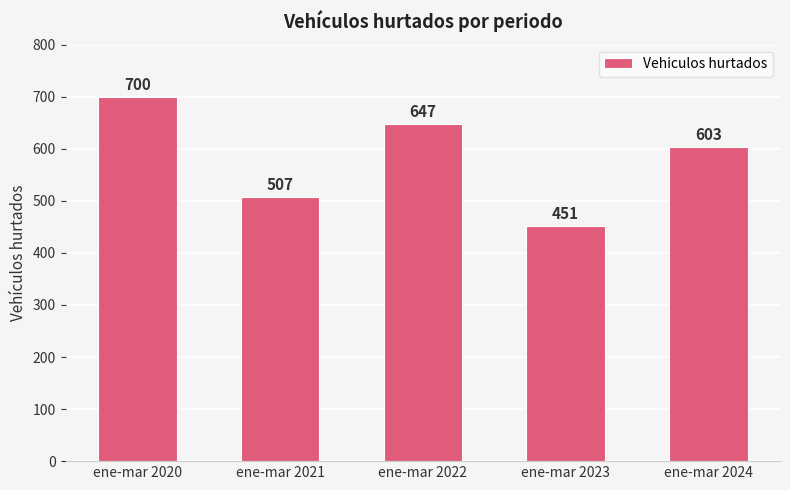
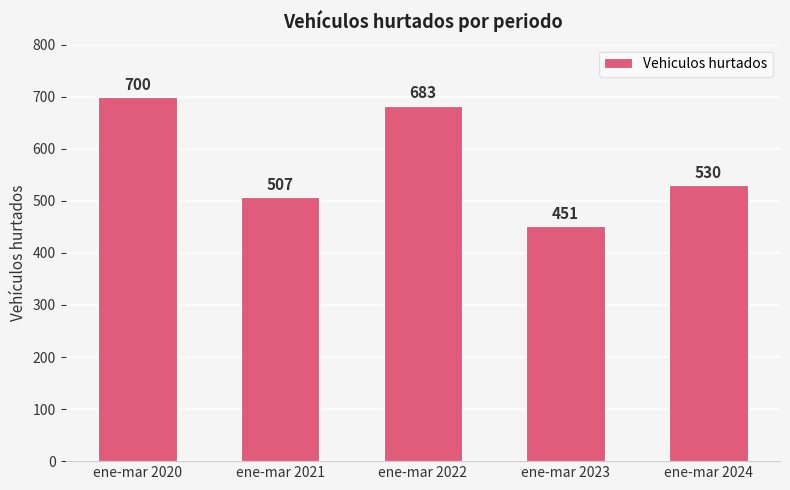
ene-mar 2022: 647 -> 683
ene-mar 2024: 603 -> 530
